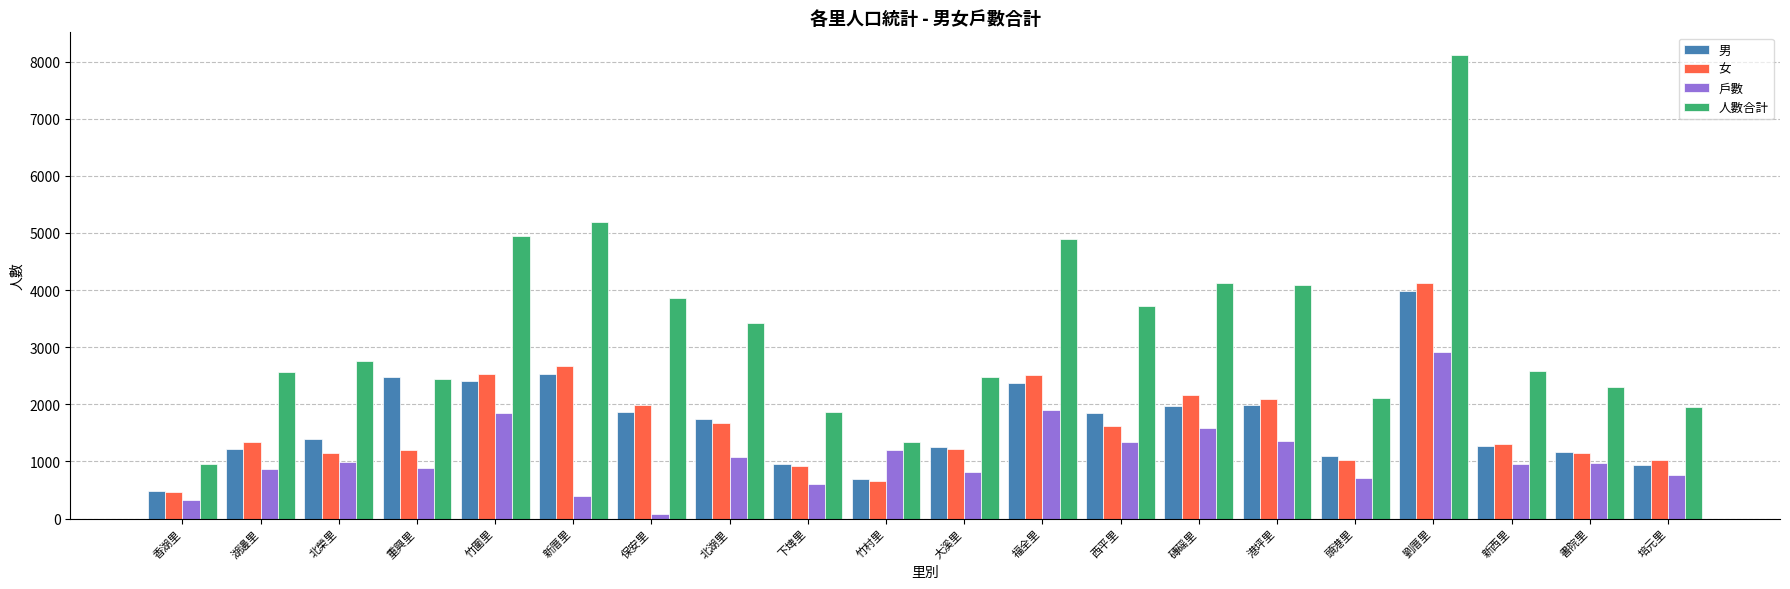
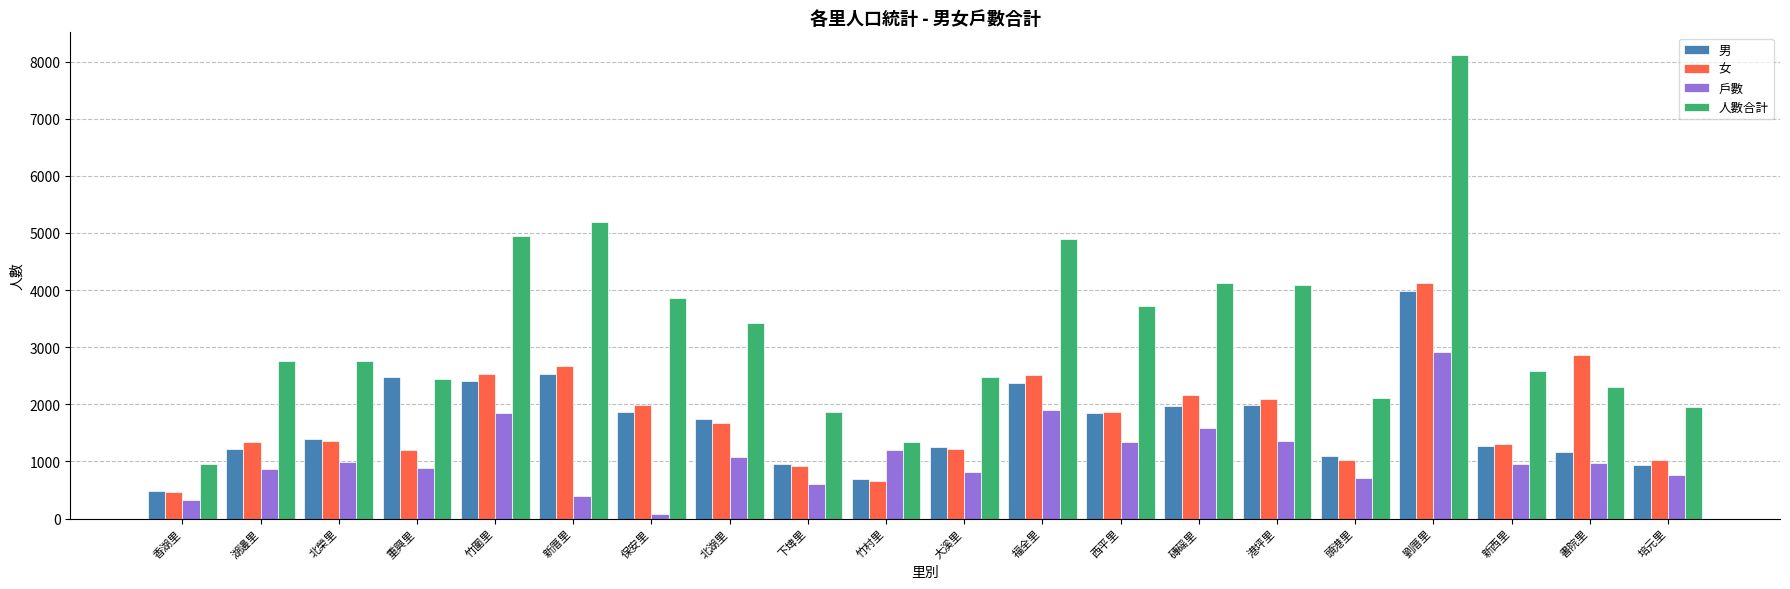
人數合計, 湖邊里: 2600 -> 2800
女, 北榮里: 1100 -> 1400
女, 西平里: 1600 -> 1900
女, 書院里: 1100 -> 2900
